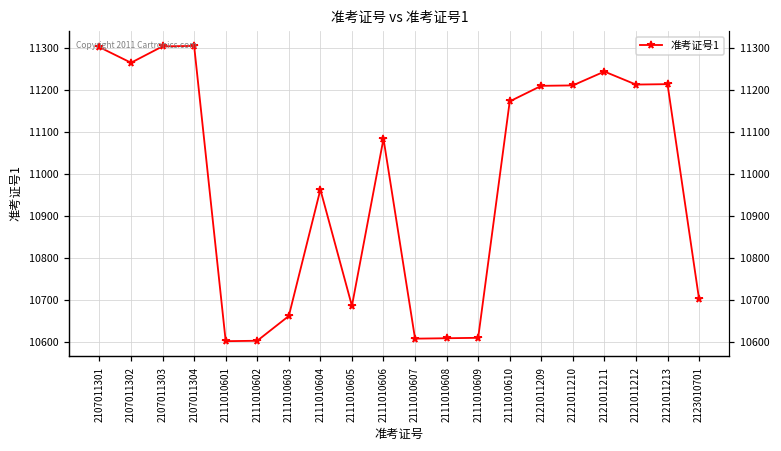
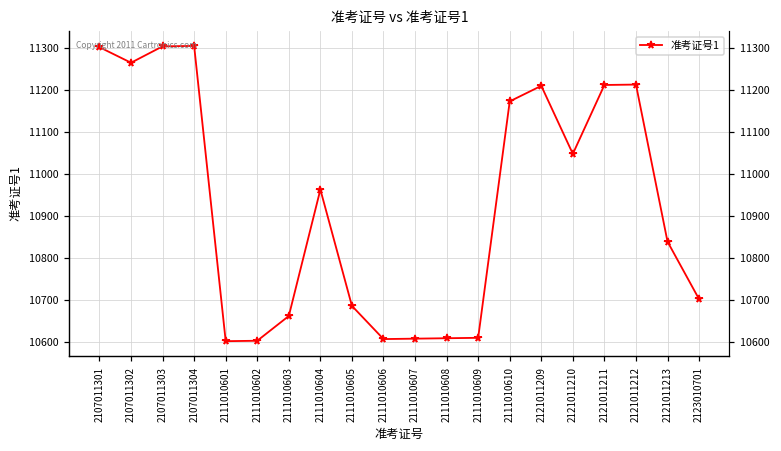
2111010606: 11080 -> 10610
2121011210: 11210 -> 11050
2121011211: 11240 -> 11210
2121011213: 11210 -> 10840
